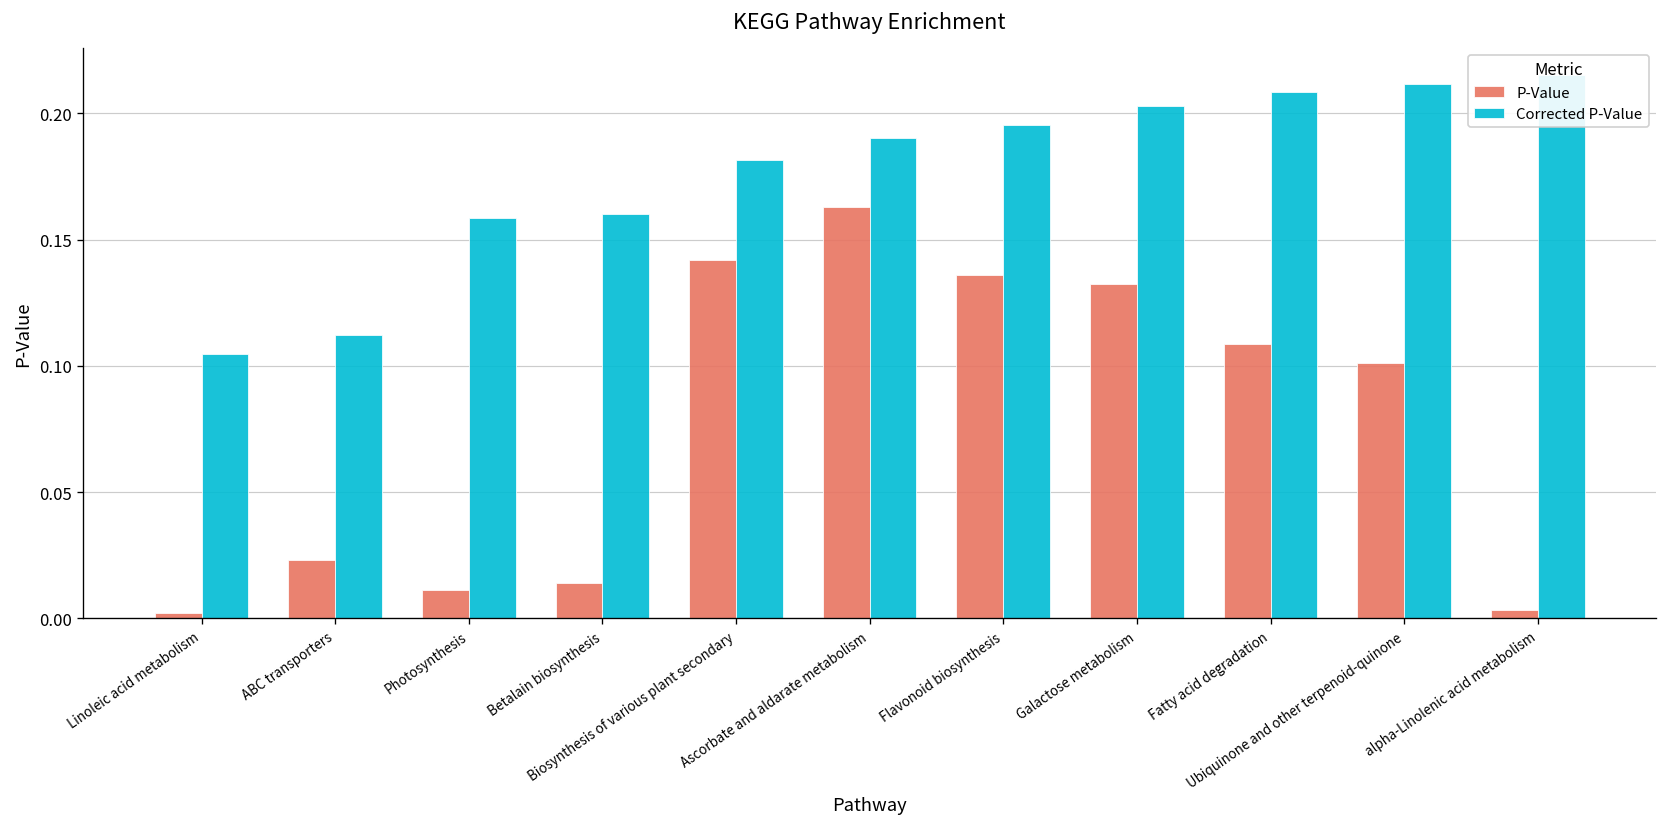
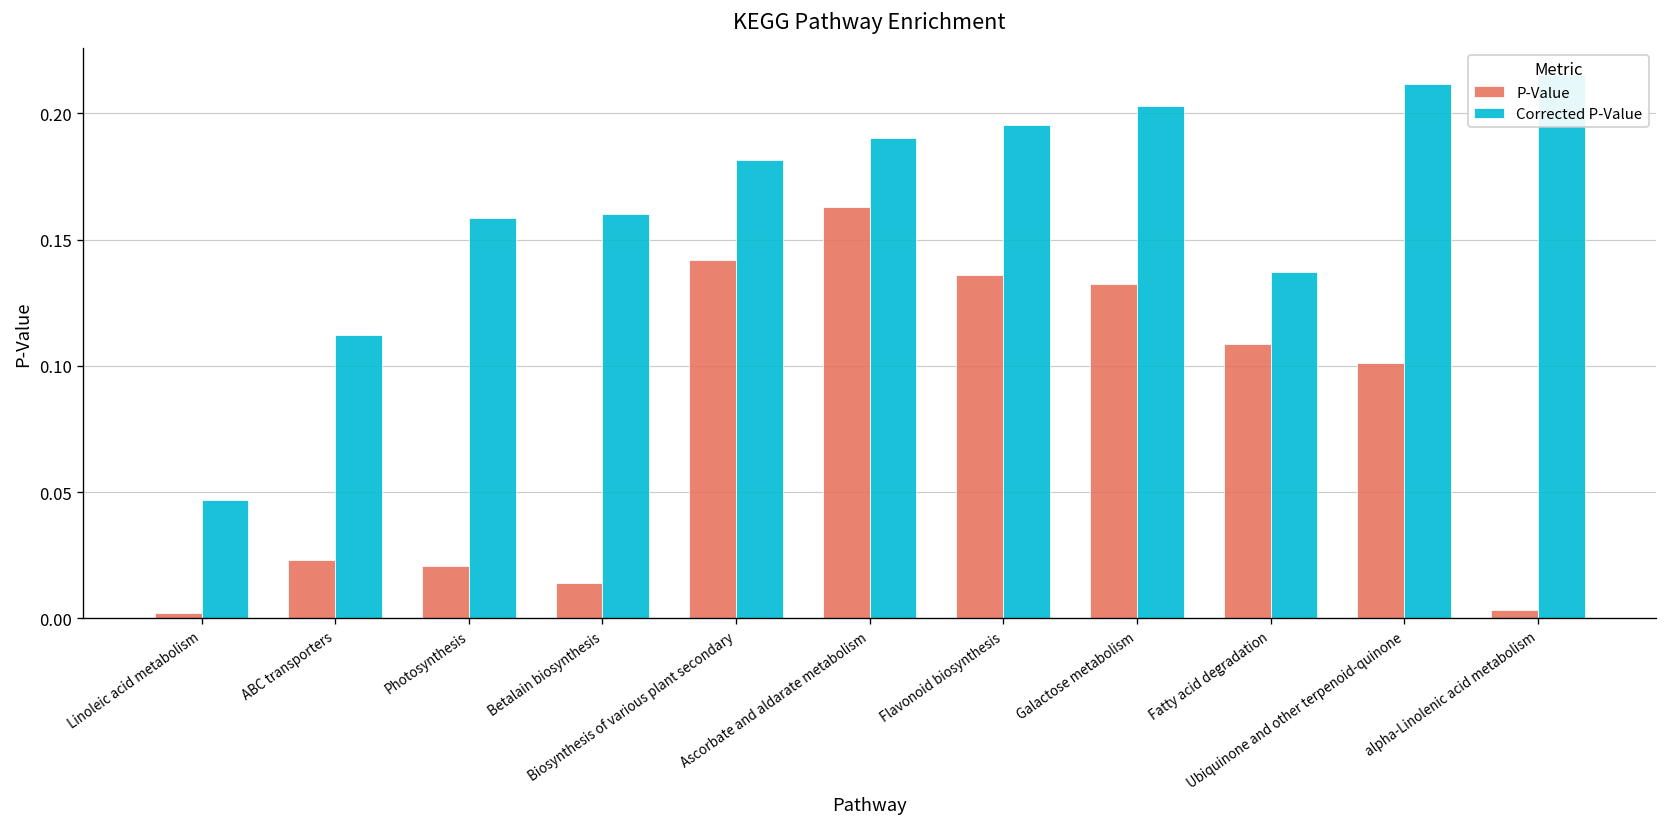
Corrected P-Value, Linoleic acid metabolism: 0.105 -> 0.047
P-Value, Photosynthesis: 0.011 -> 0.021
Corrected P-Value, Fatty acid degradation: 0.208 -> 0.137
